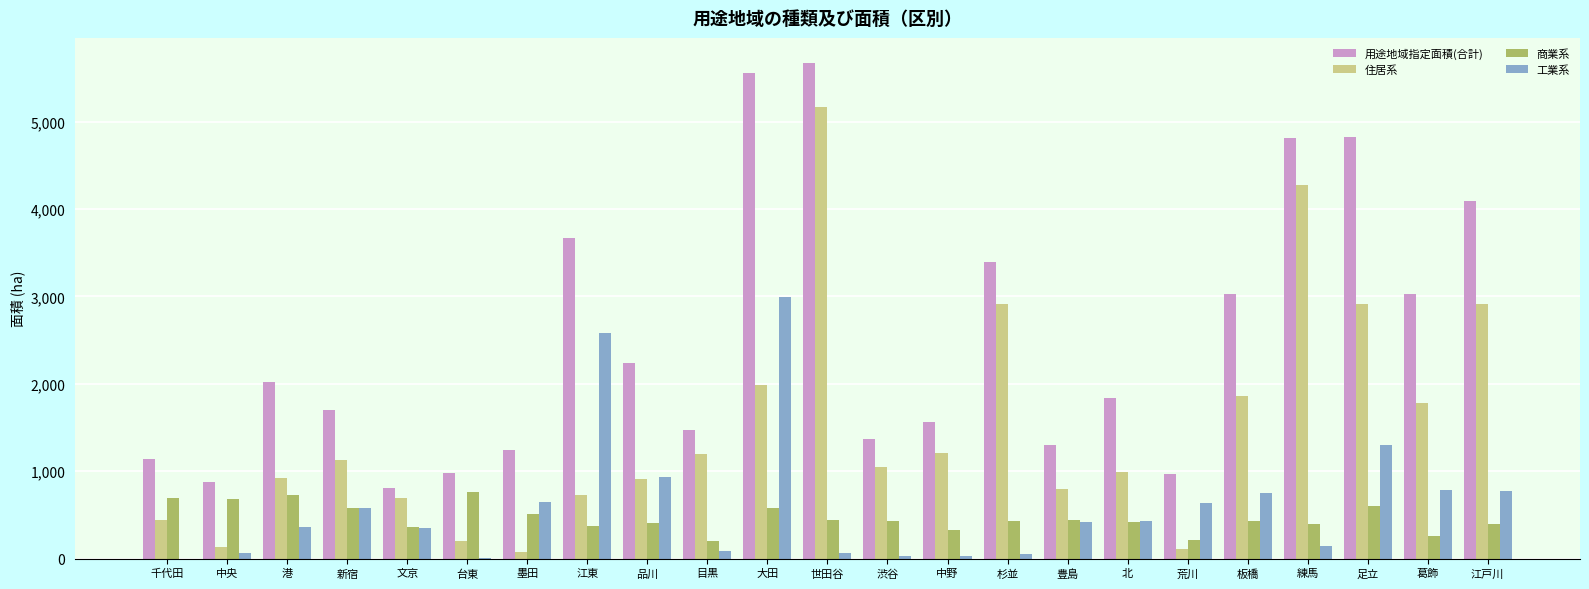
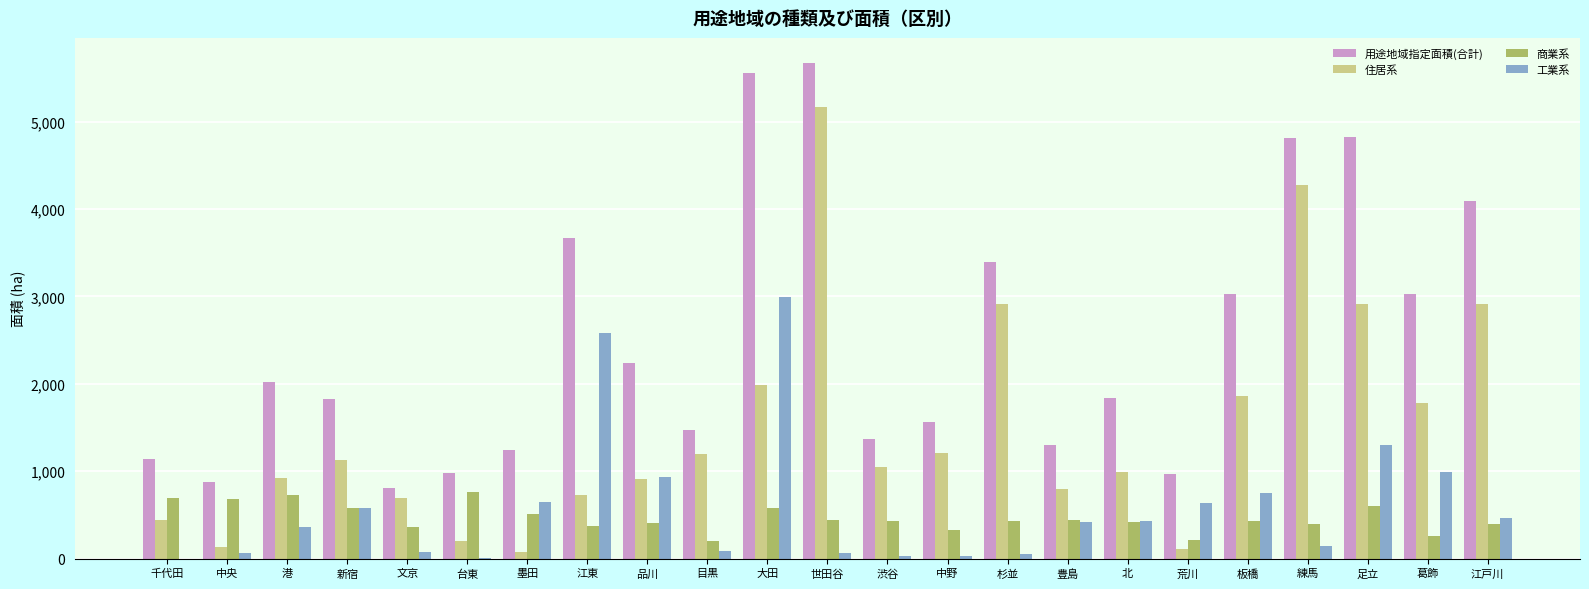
用途地域指定面積(合計), 新宿: 1,700 -> 1,800
工業系, 文京: 300 -> 100
工業系, 葛飾: 800 -> 1,000
工業系, 江戸川: 800 -> 500
